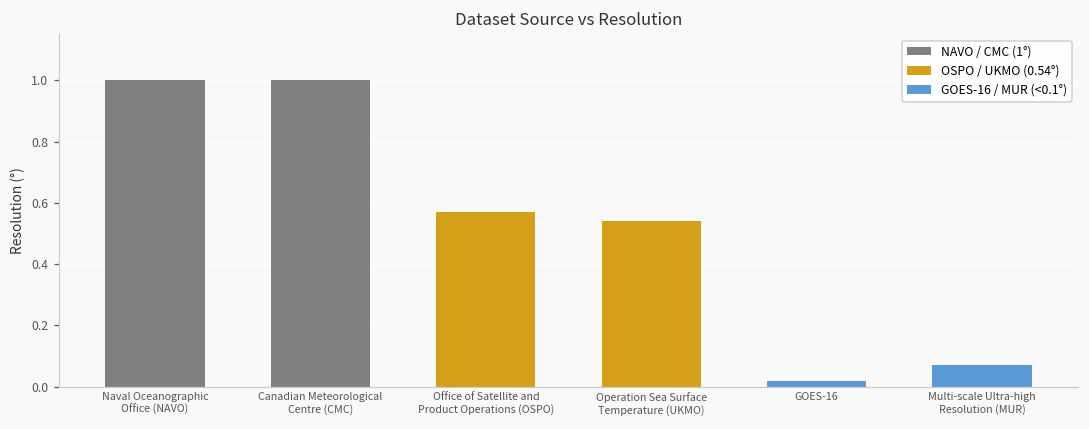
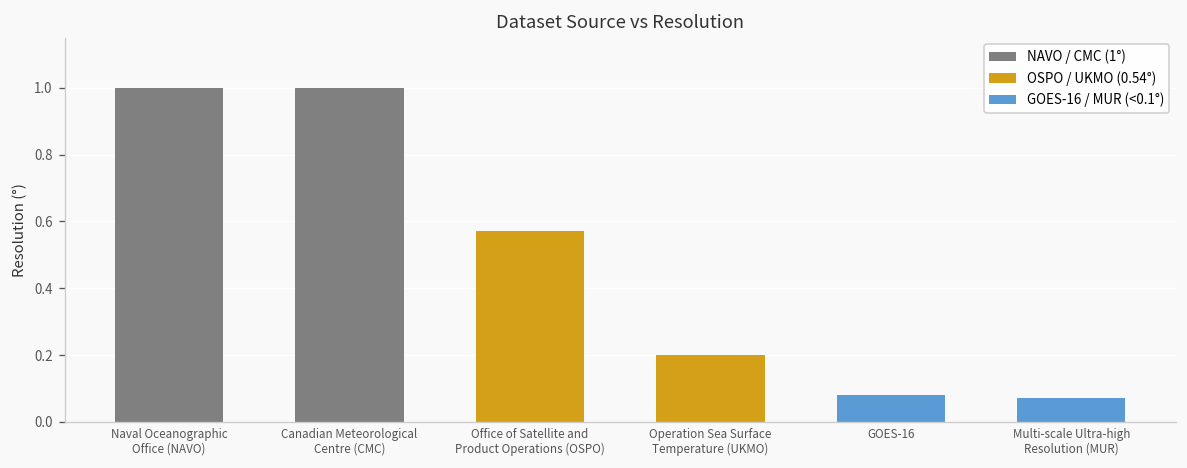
Operation Sea Surface Temperature (UKMO): 0.54 -> 0.20
GOES-16: 0.02 -> 0.08
